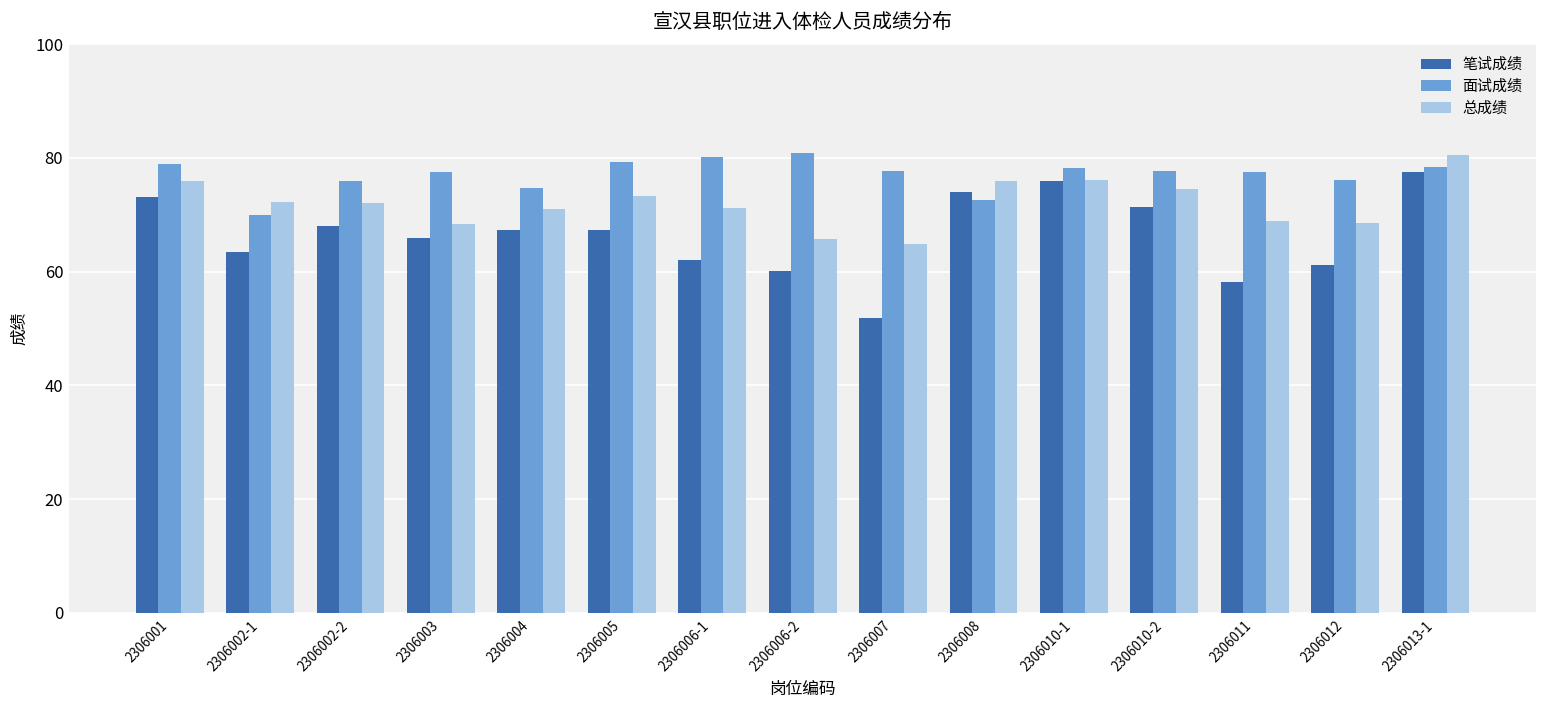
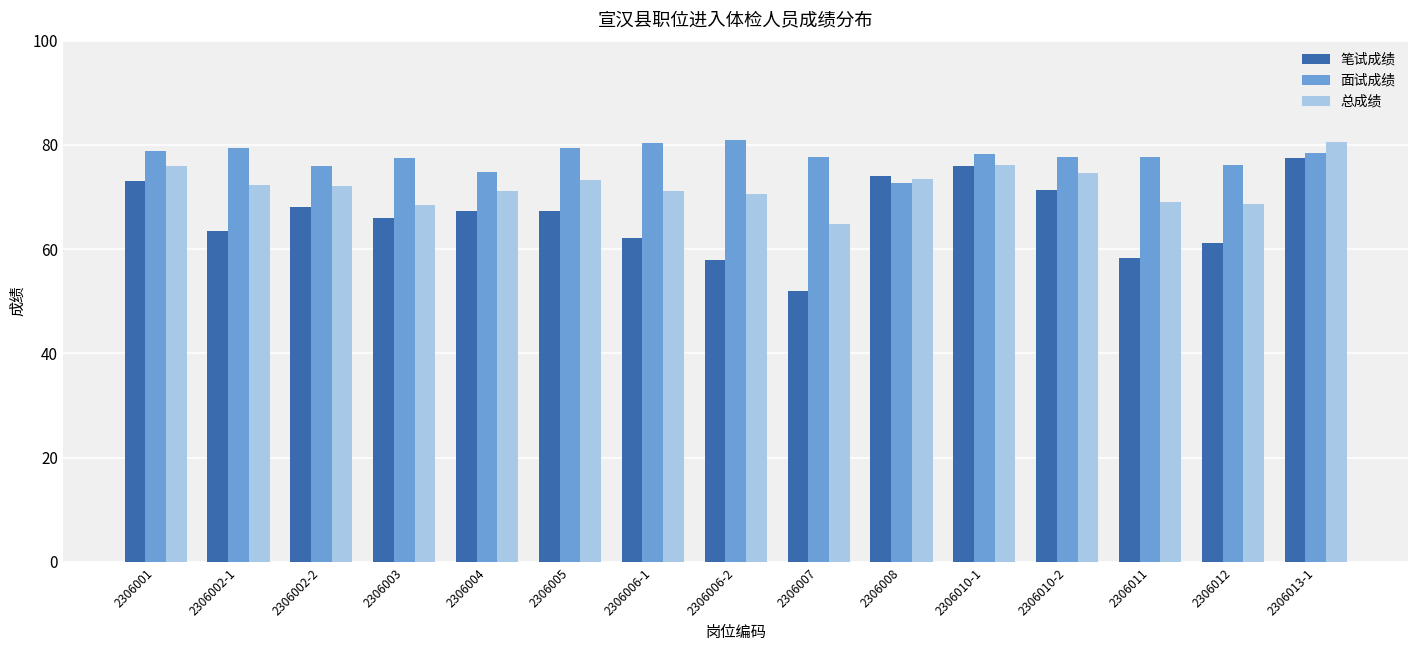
面试成绩, 2306002-1: 70 -> 79
笔试成绩, 2306006-2: 60 -> 58
总成绩, 2306006-2: 66 -> 71
总成绩, 2306008: 76 -> 73
